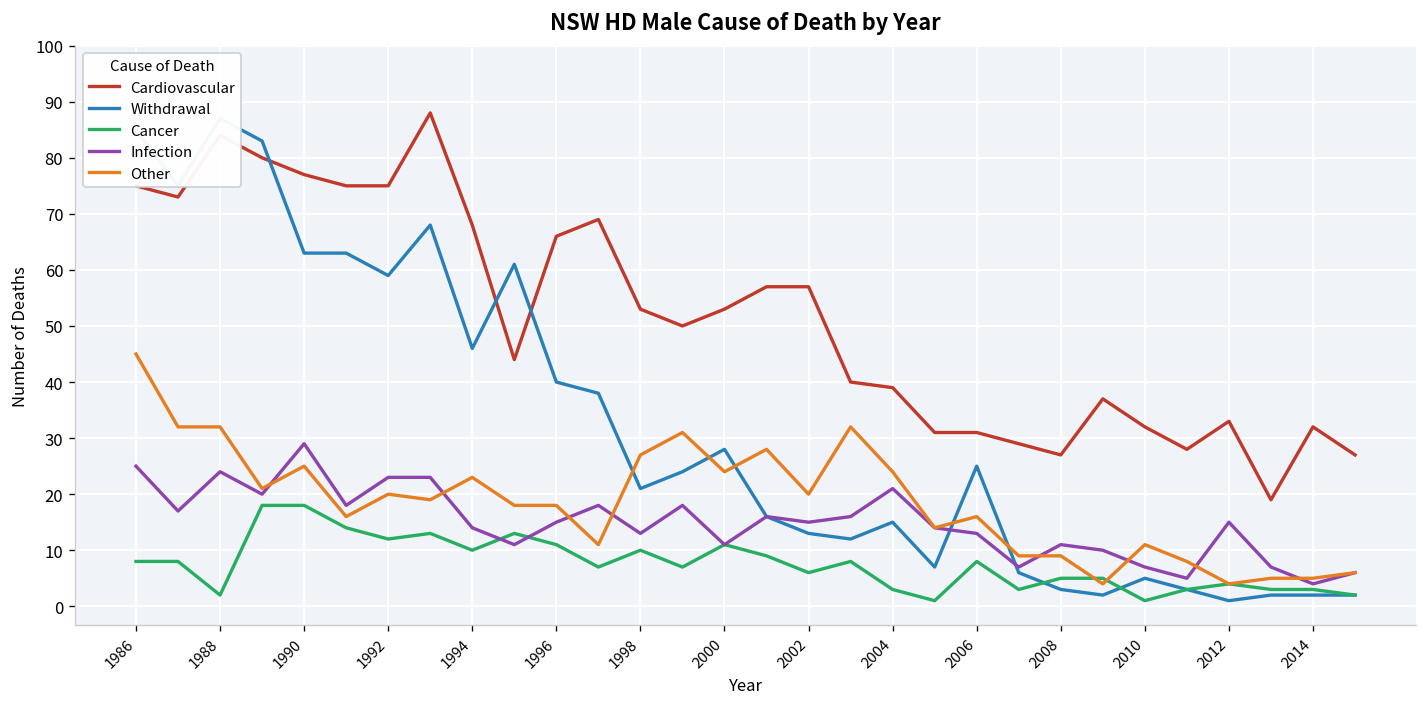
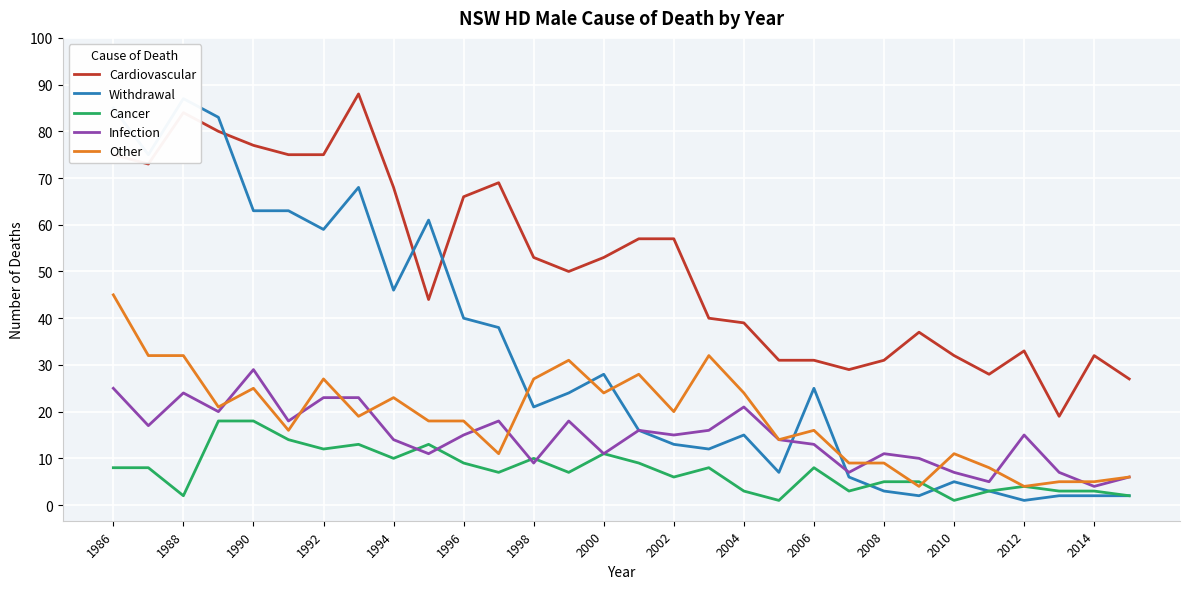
Other, 1992: 20 -> 27
Cancer, 1996: 11 -> 9
Infection, 1998: 13 -> 9
Cardiovascular, 2008: 27 -> 31
